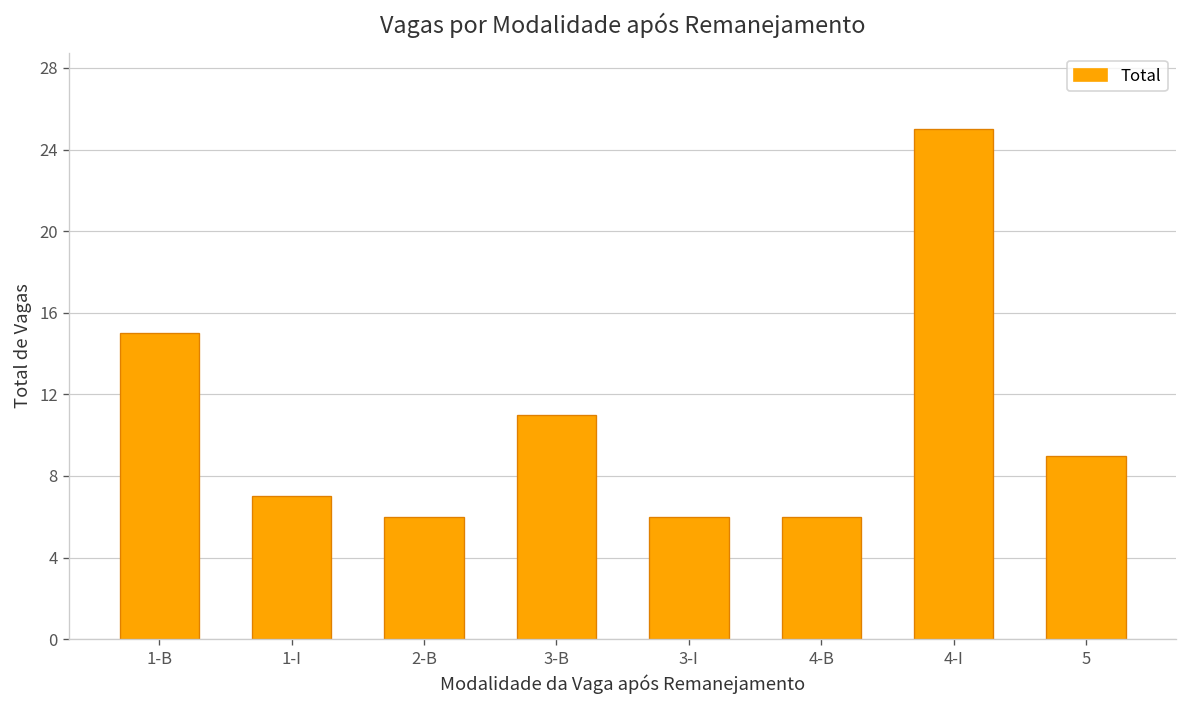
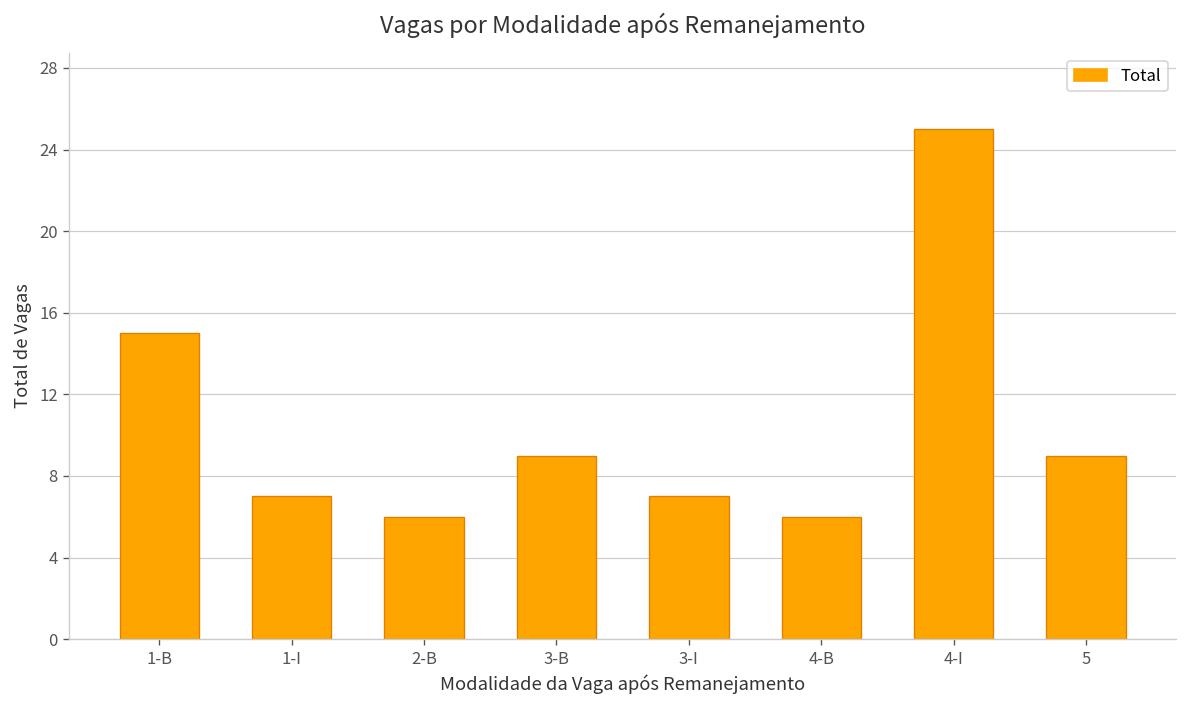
3-B: 11 -> 9
3-I: 6 -> 7
